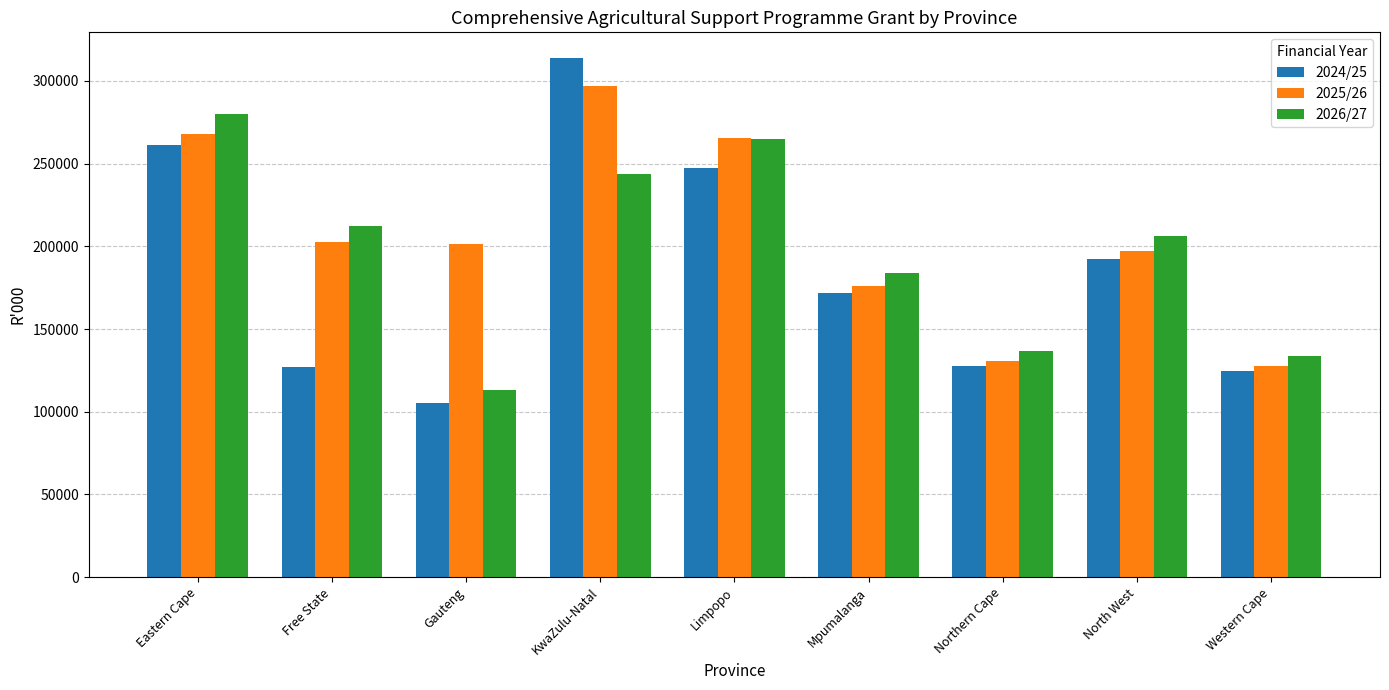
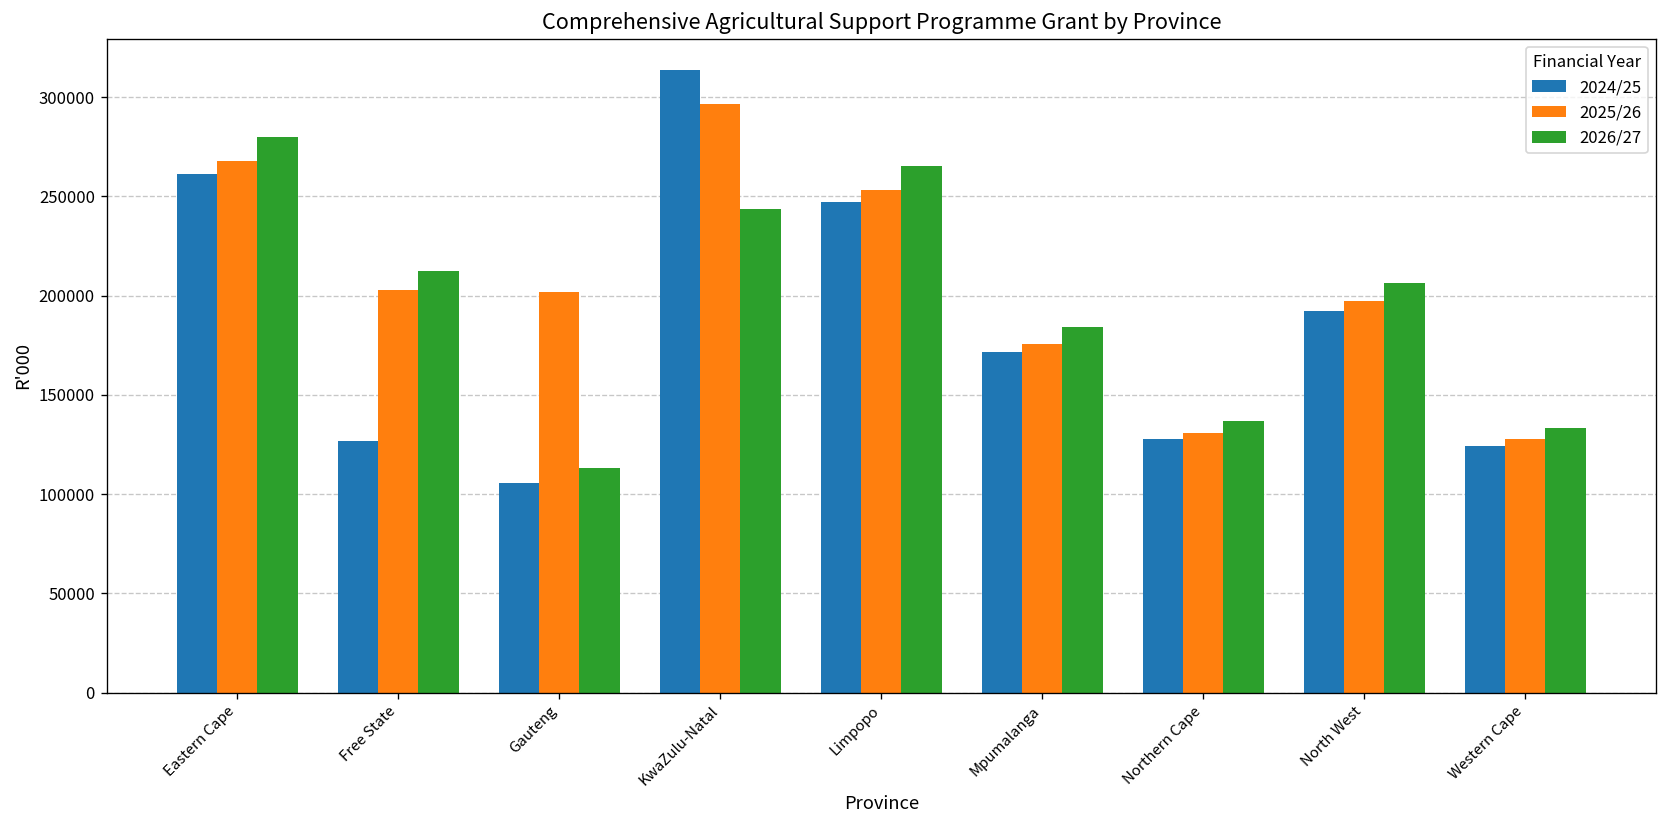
2025/26, Limpopo: 266000 -> 253000
